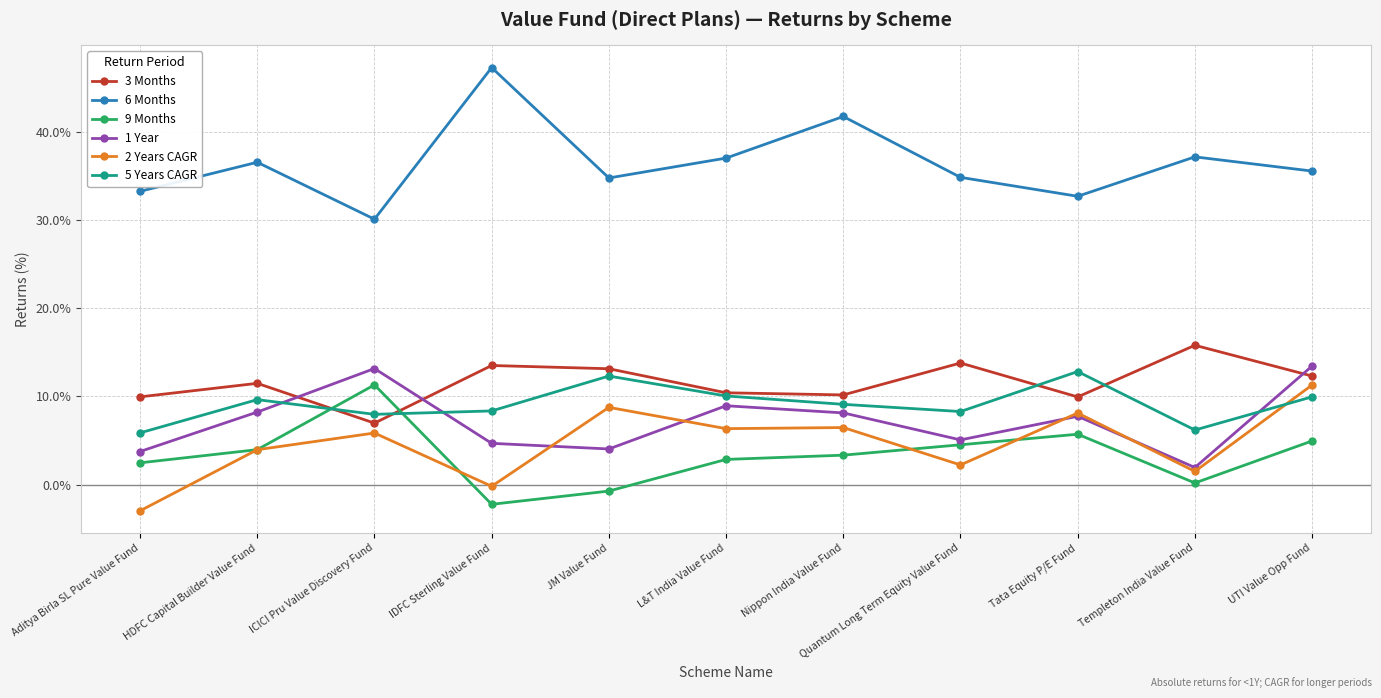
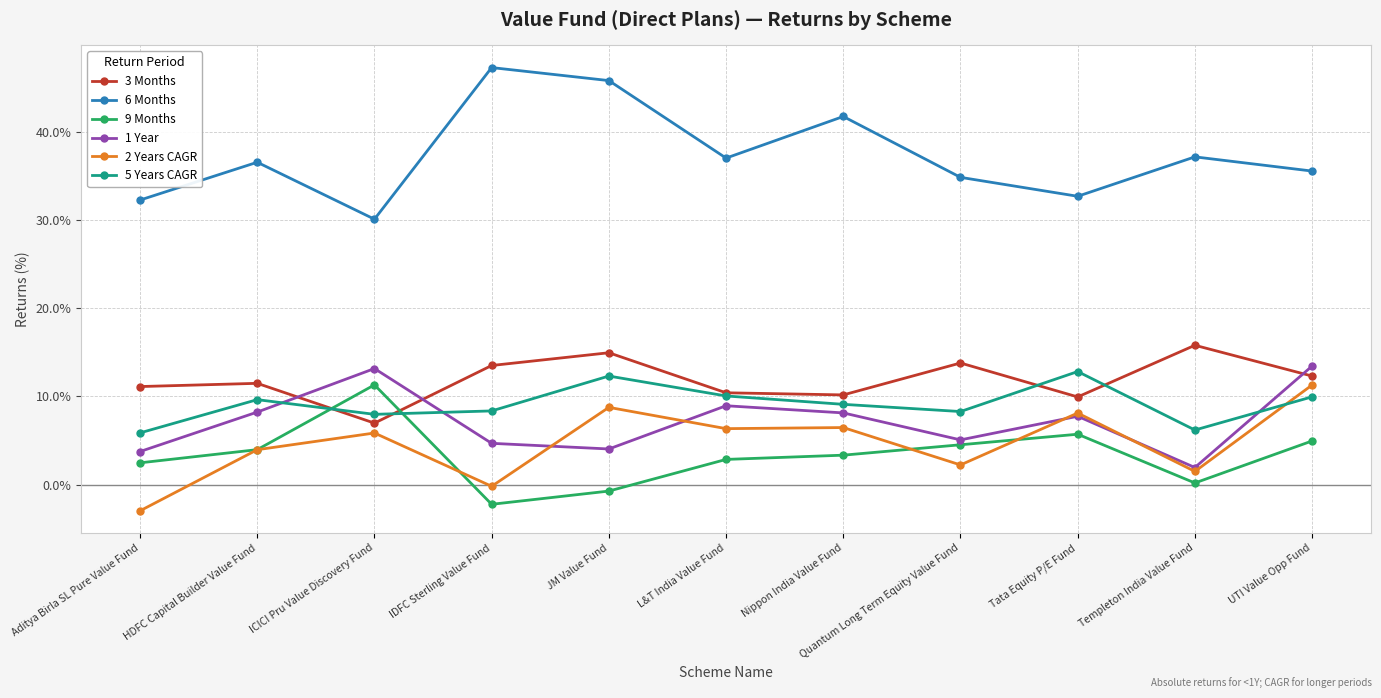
3 Months, Aditya Birla SL Pure Value Fund: 10% -> 11%
6 Months, Aditya Birla SL Pure Value Fund: 33% -> 32%
3 Months, JM Value Fund: 13% -> 15%
6 Months, JM Value Fund: 35% -> 46%
